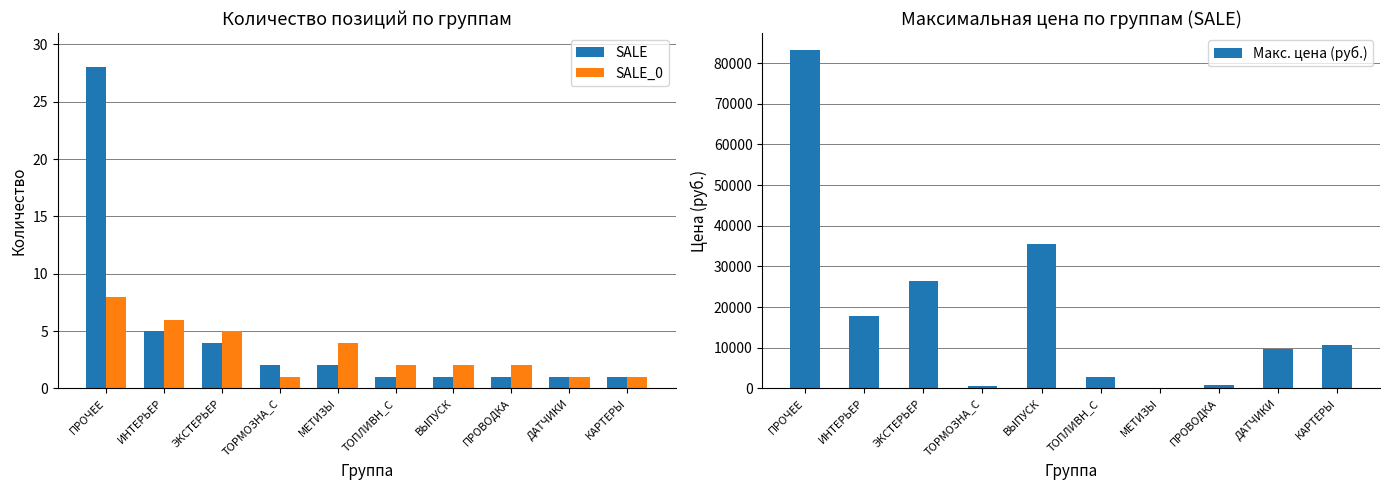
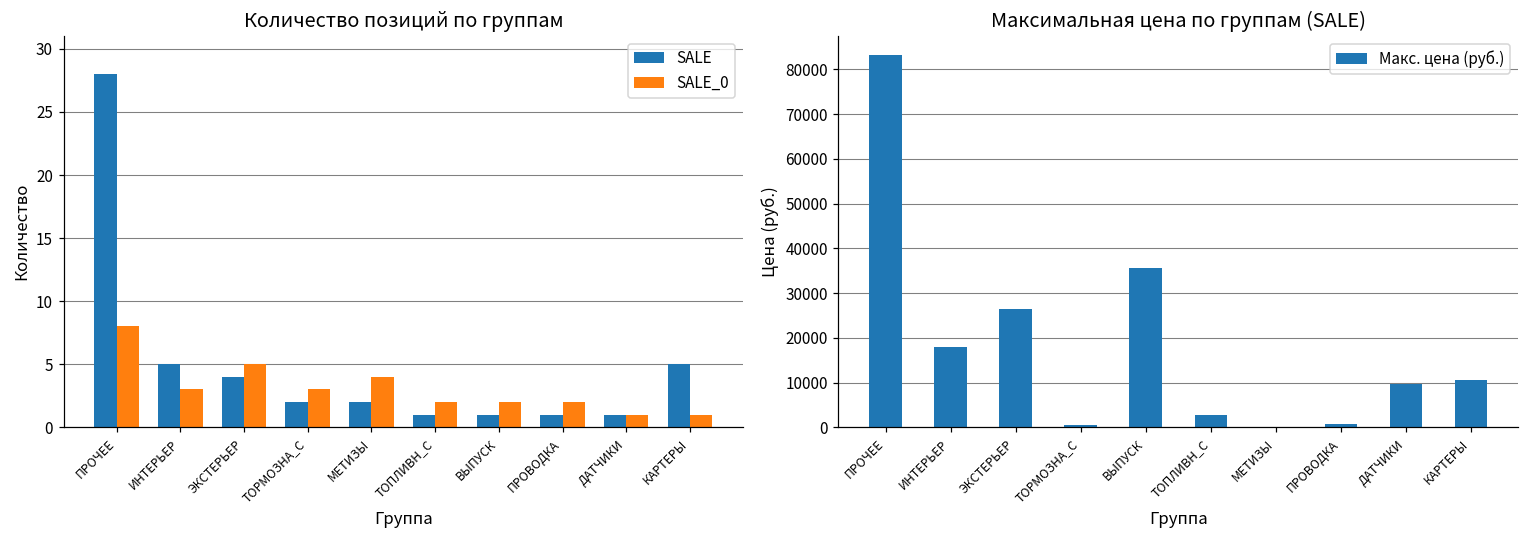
Количество позиций по группам, SALE_0, ИНТЕРЬЕР: 6 -> 3
Количество позиций по группам, SALE_0, ТОРМОЗНА_С: 1 -> 3
Количество позиций по группам, SALE, КАРТЕРЫ: 1 -> 5
